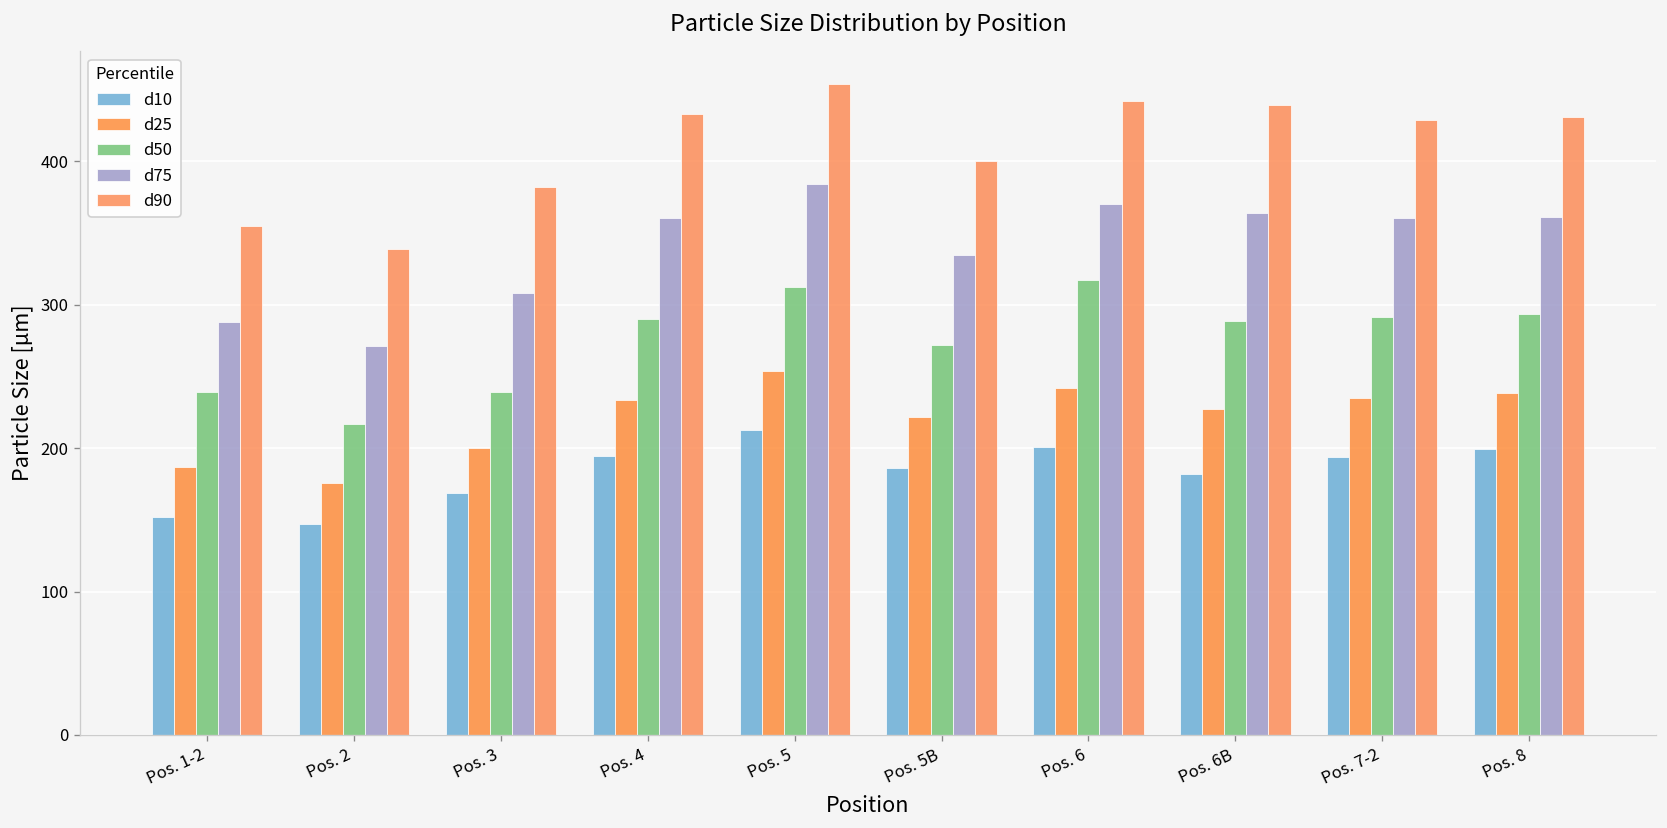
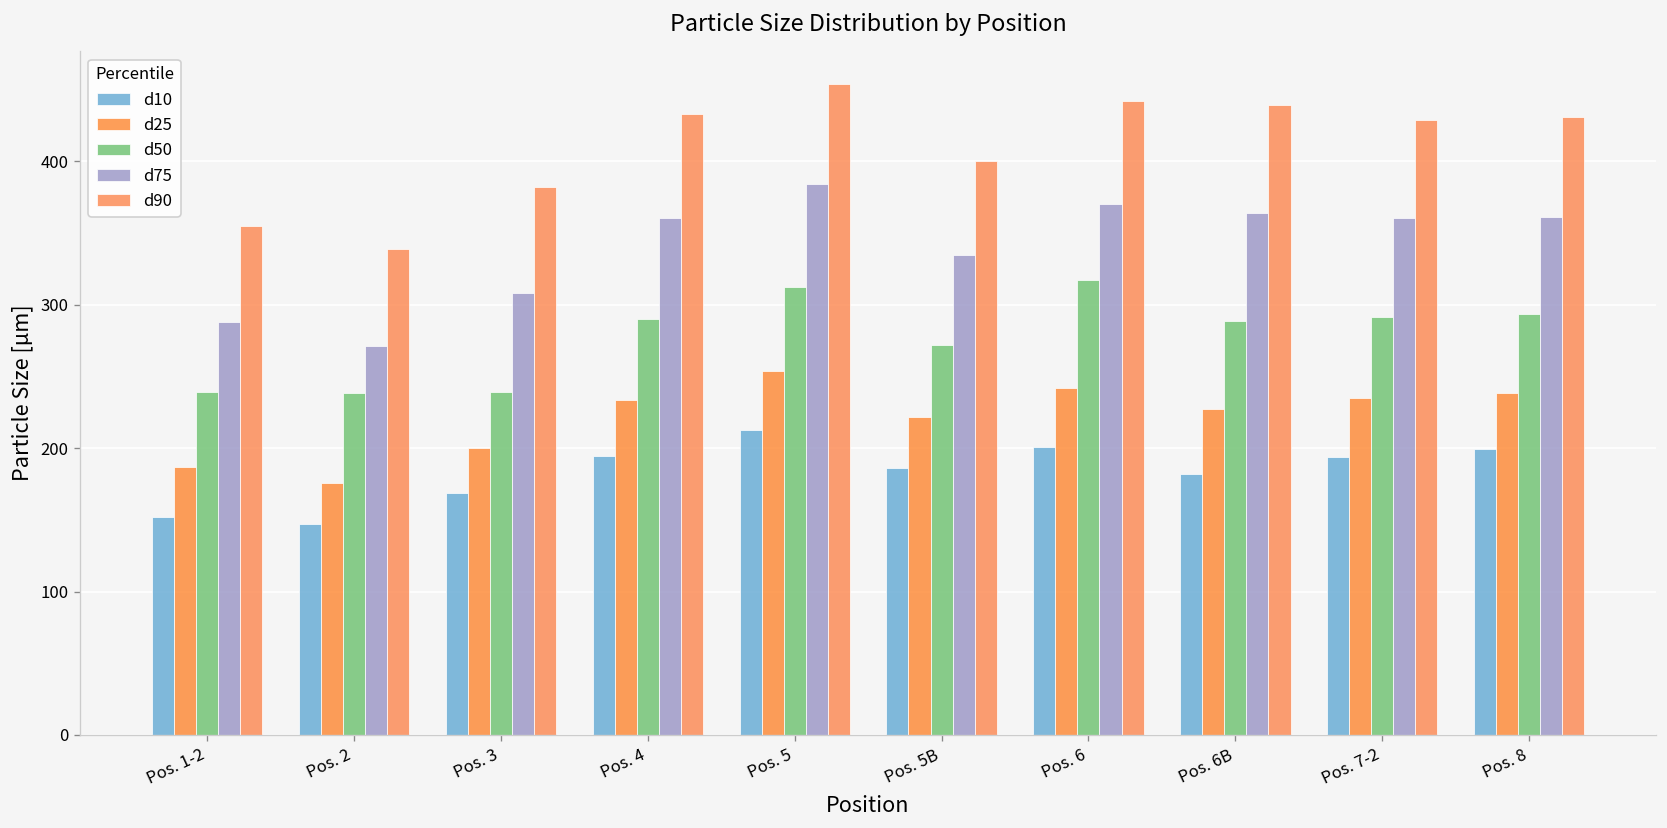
d50, Pos. 2: 217 -> 239
